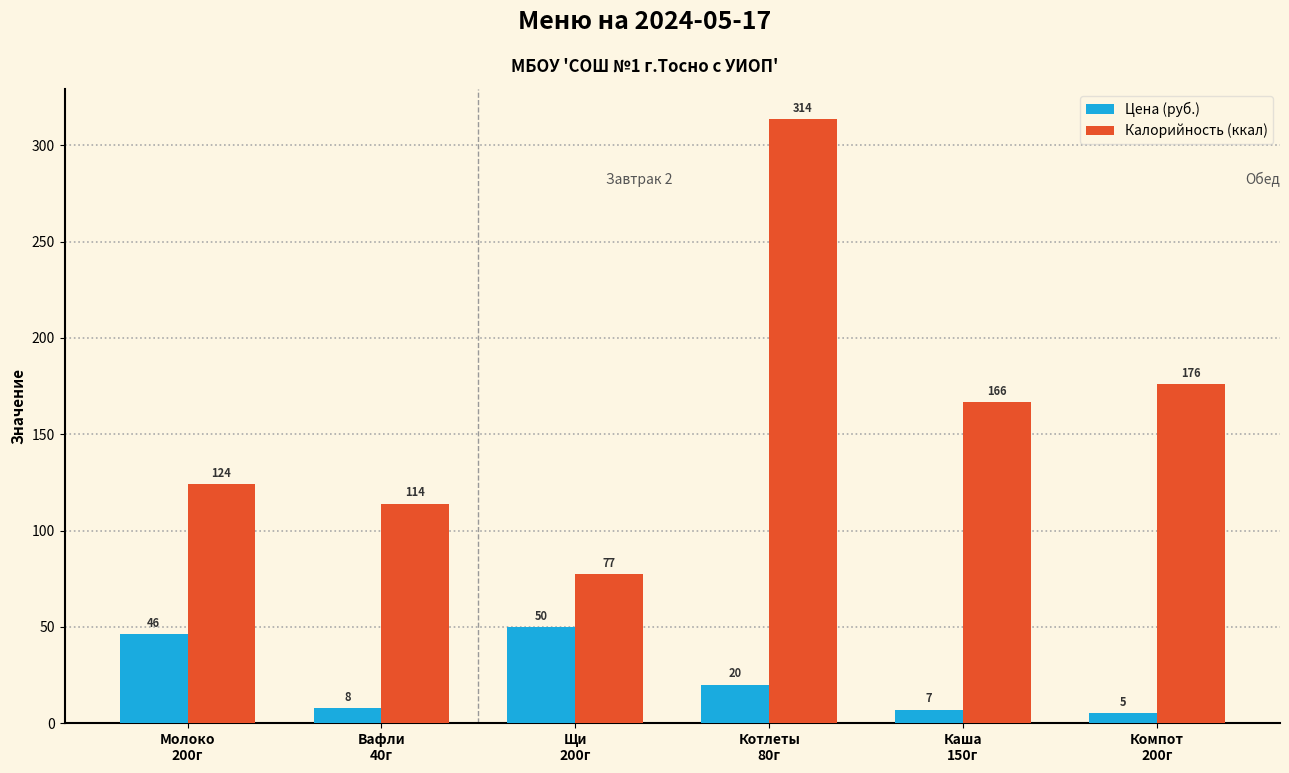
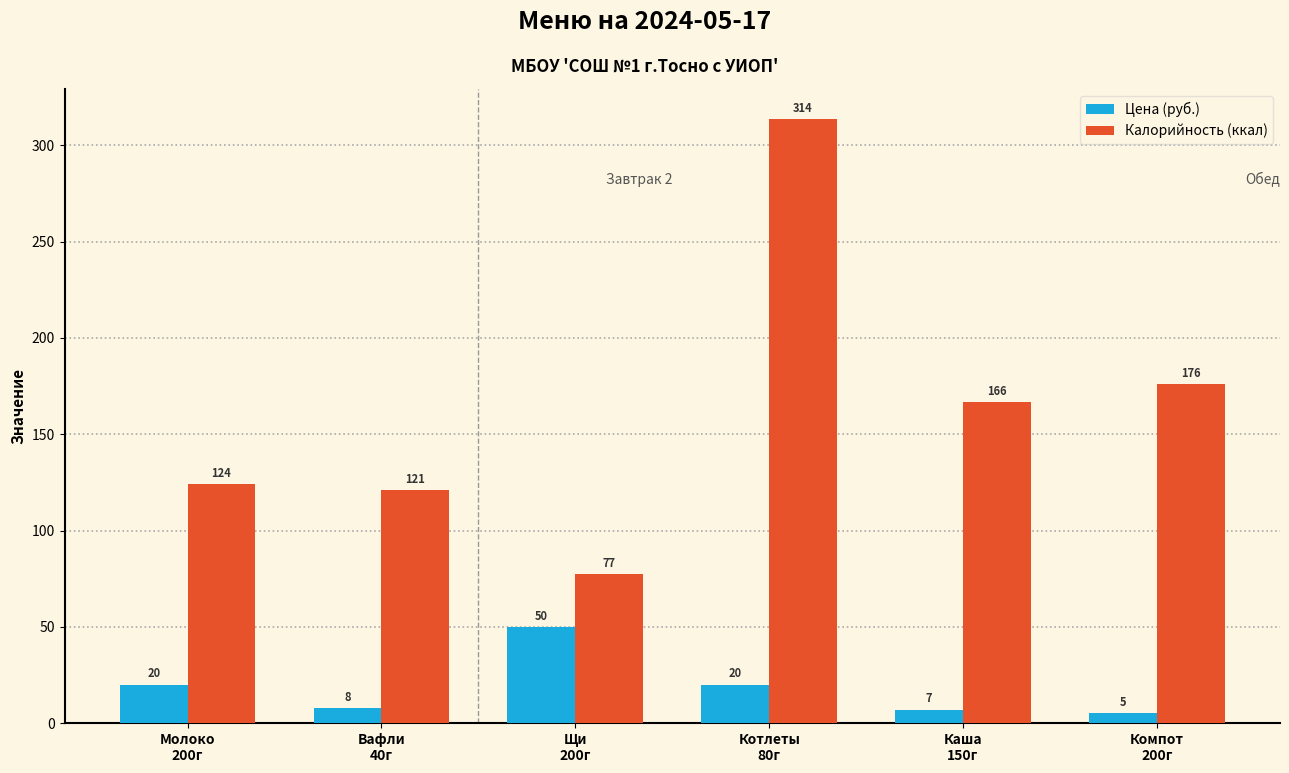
Цена (руб.), Молоко 200г: 46 -> 20
Калорийность (ккал), Вафли 40г: 114 -> 121
